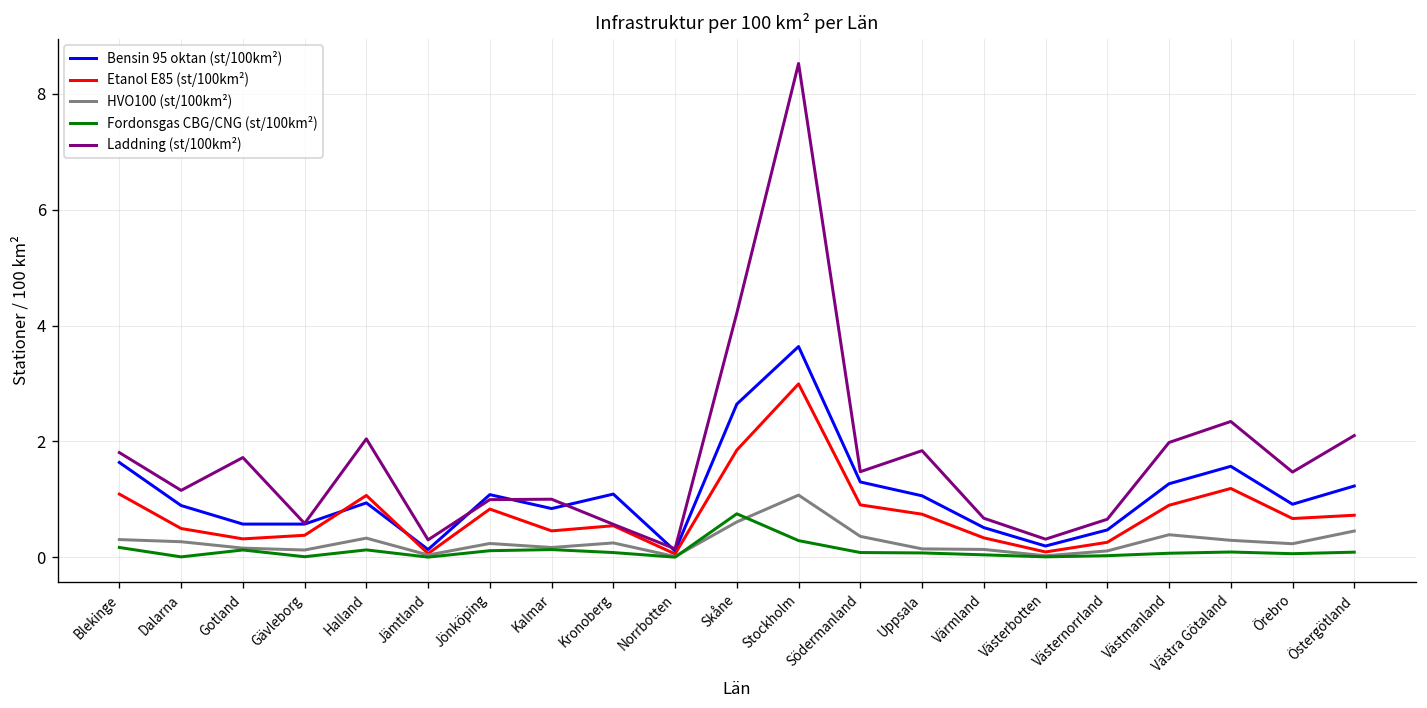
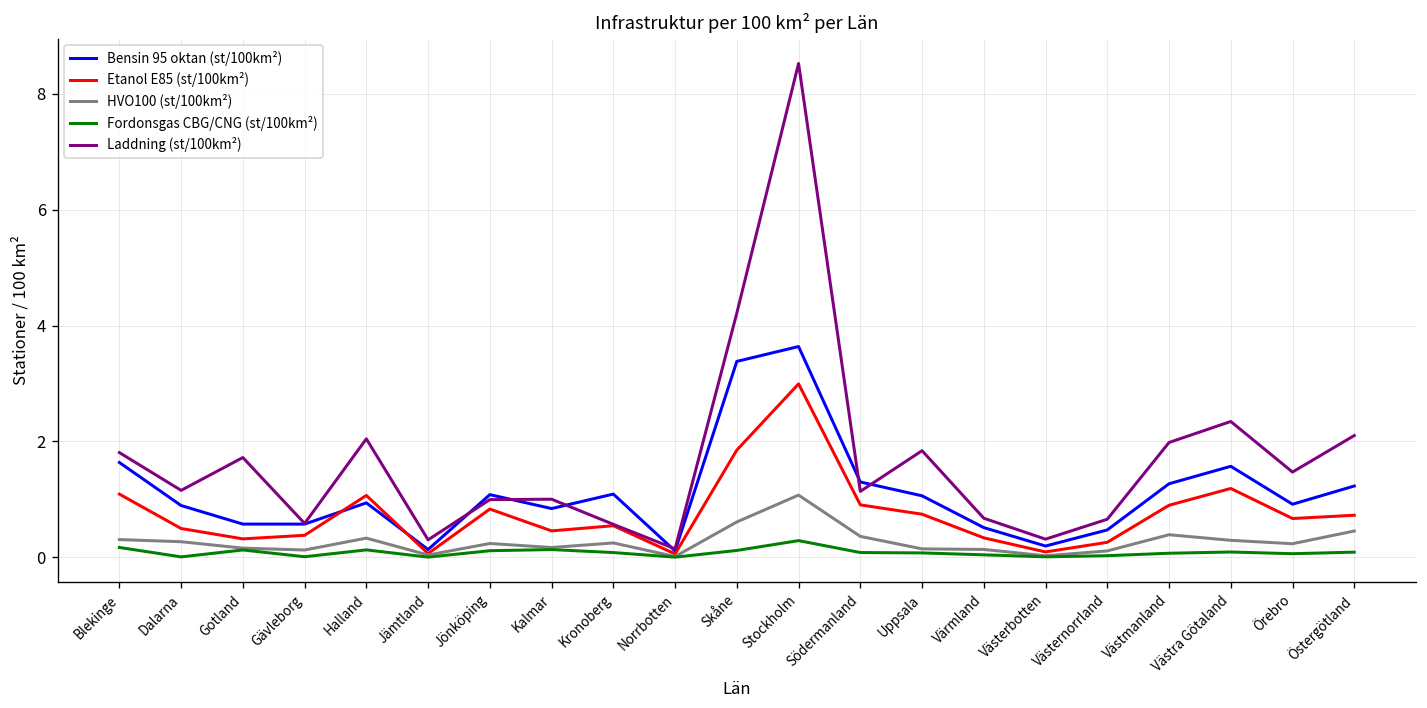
Bensin 95 oktan (st/100km²), Skåne: 2.6 -> 3.4
Fordonsgas CBG/CNG (st/100km²), Skåne: 0.8 -> 0.1
Laddning (st/100km²), Södermanland: 1.5 -> 1.1
